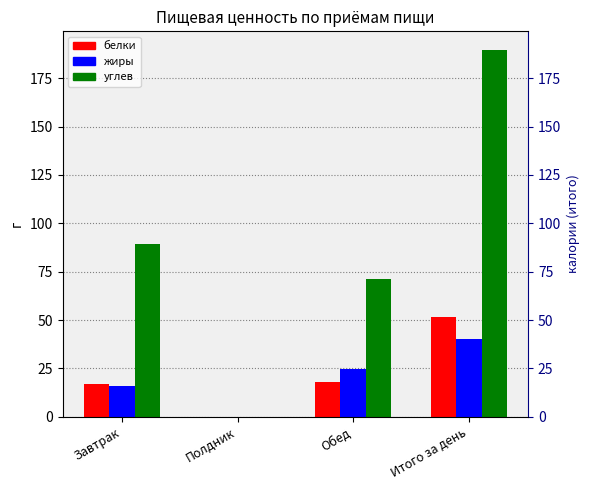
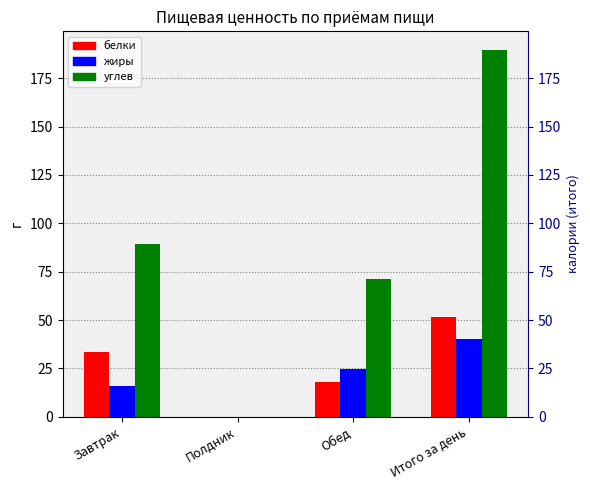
белки, Завтрак: 17 -> 33
